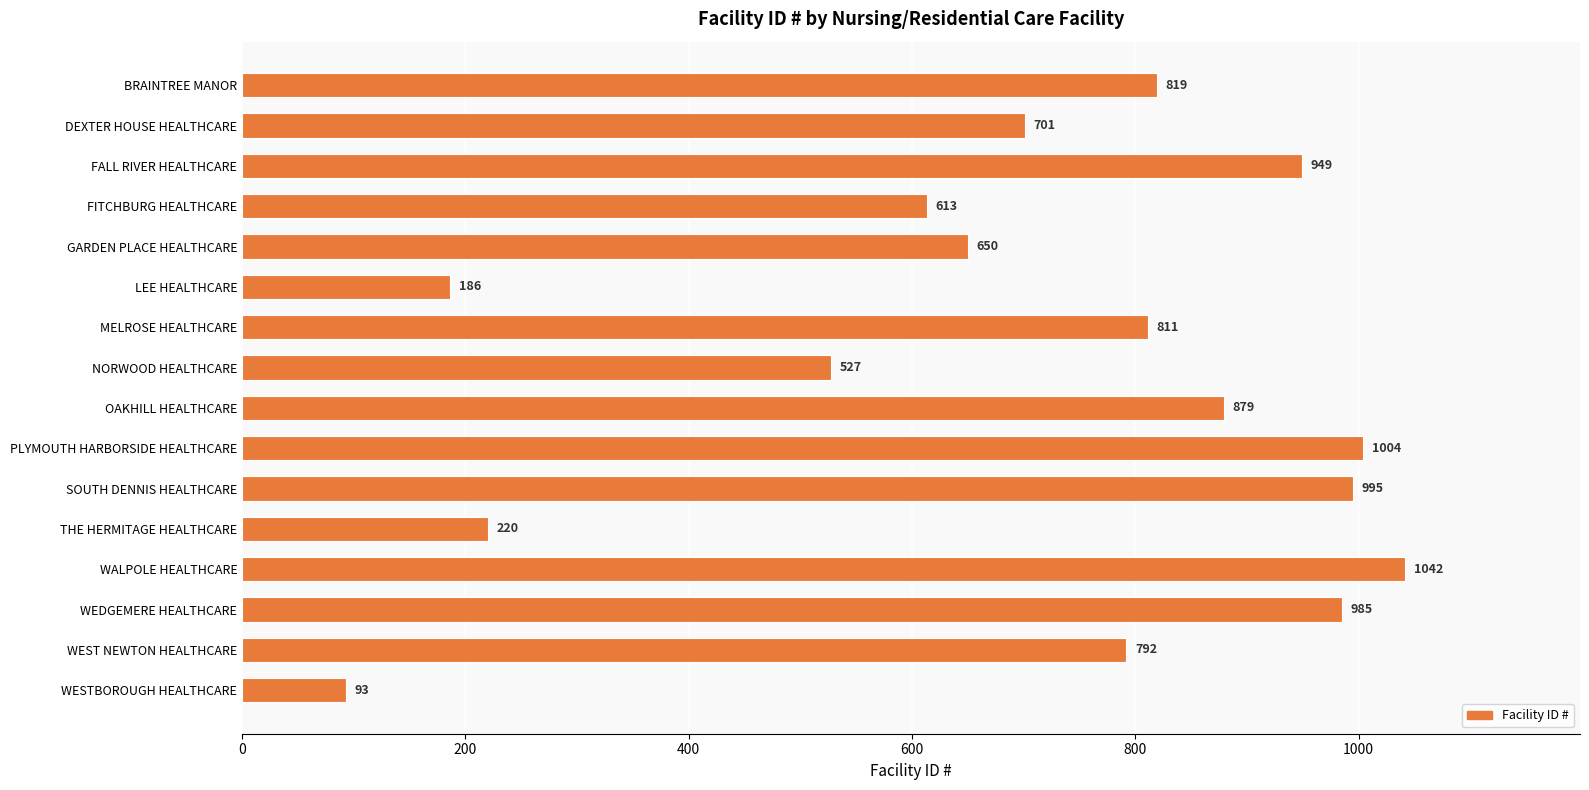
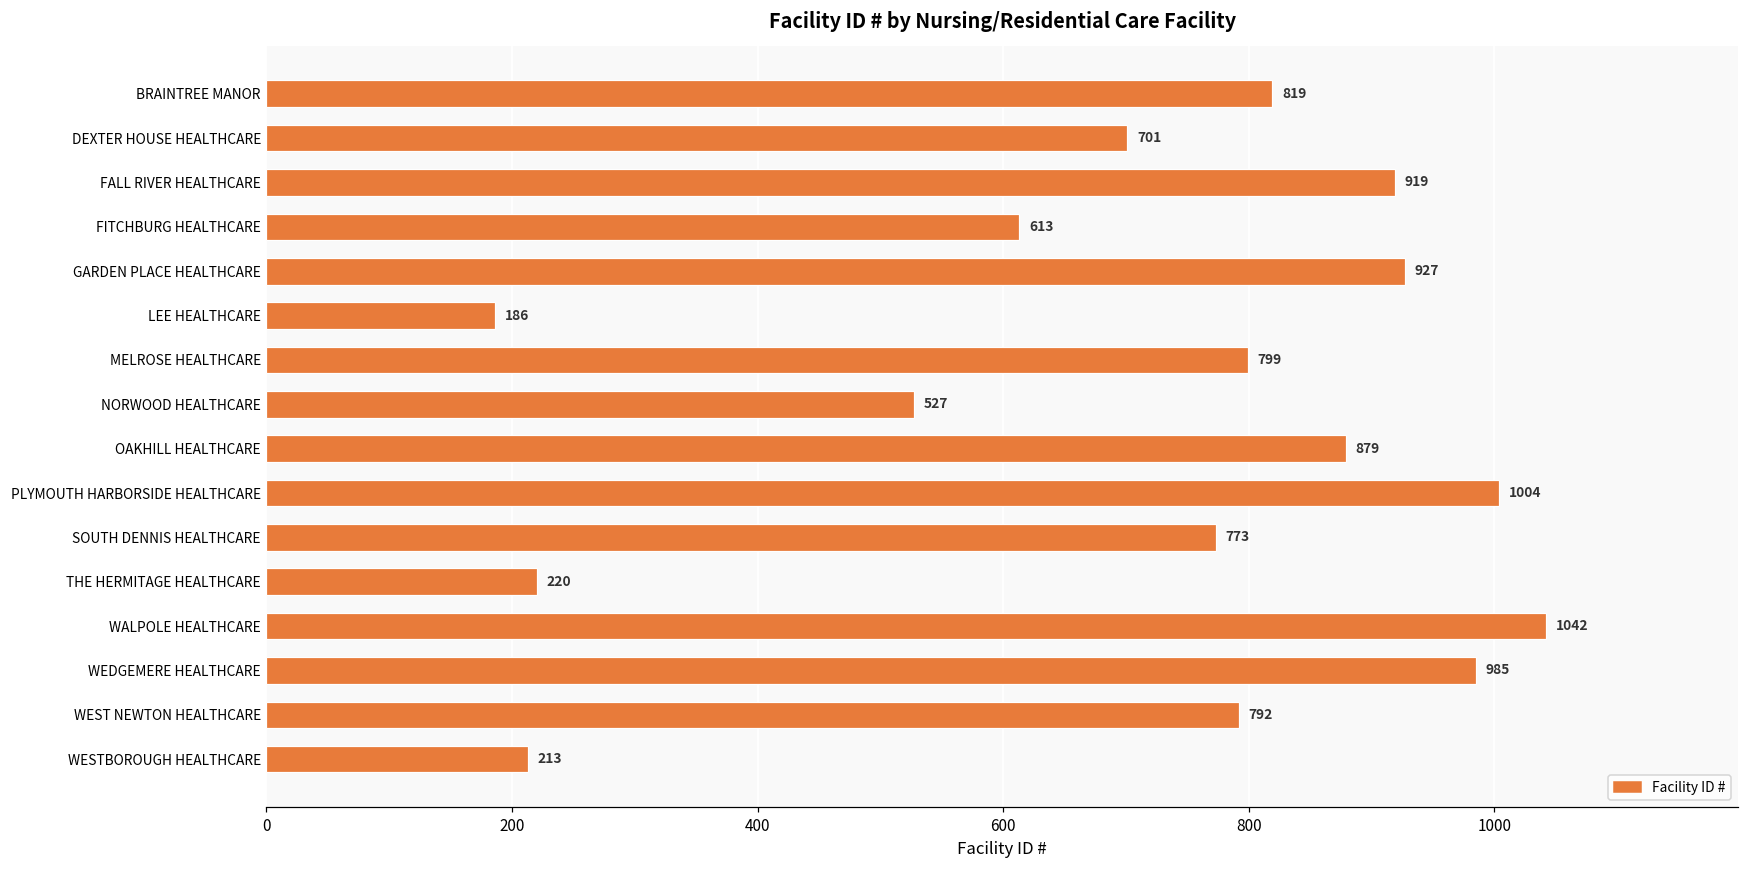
FALL RIVER HEALTHCARE: 949 -> 919
GARDEN PLACE HEALTHCARE: 650 -> 927
MELROSE HEALTHCARE: 811 -> 799
SOUTH DENNIS HEALTHCARE: 995 -> 773
WESTBOROUGH HEALTHCARE: 93 -> 213
